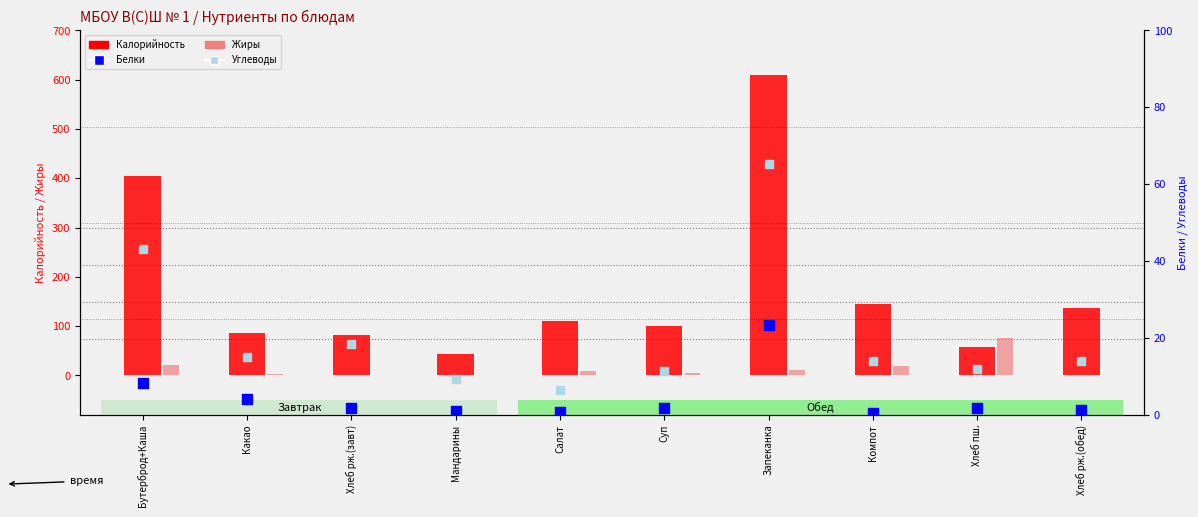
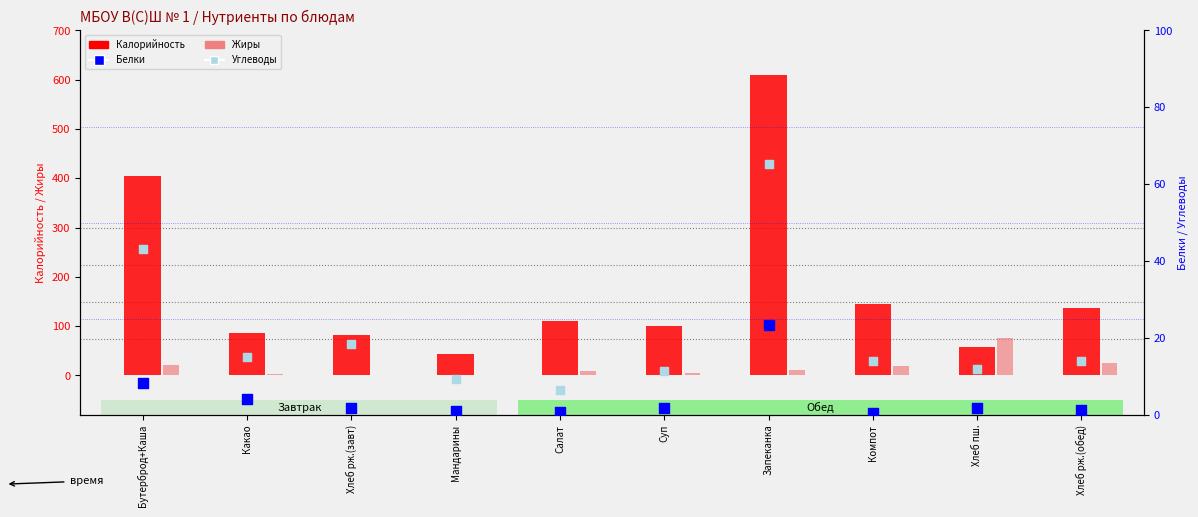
Жиры, Хлеб рж.(обед): 0 -> 20
